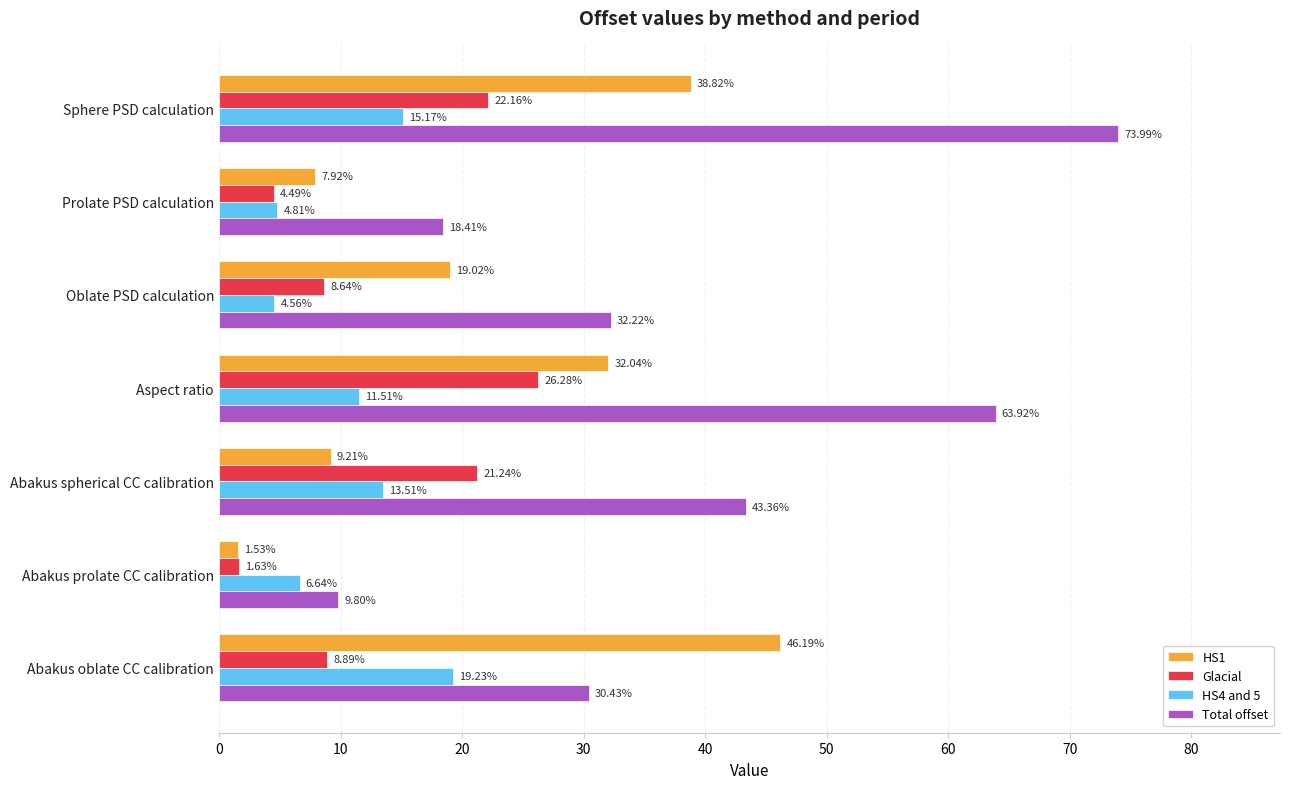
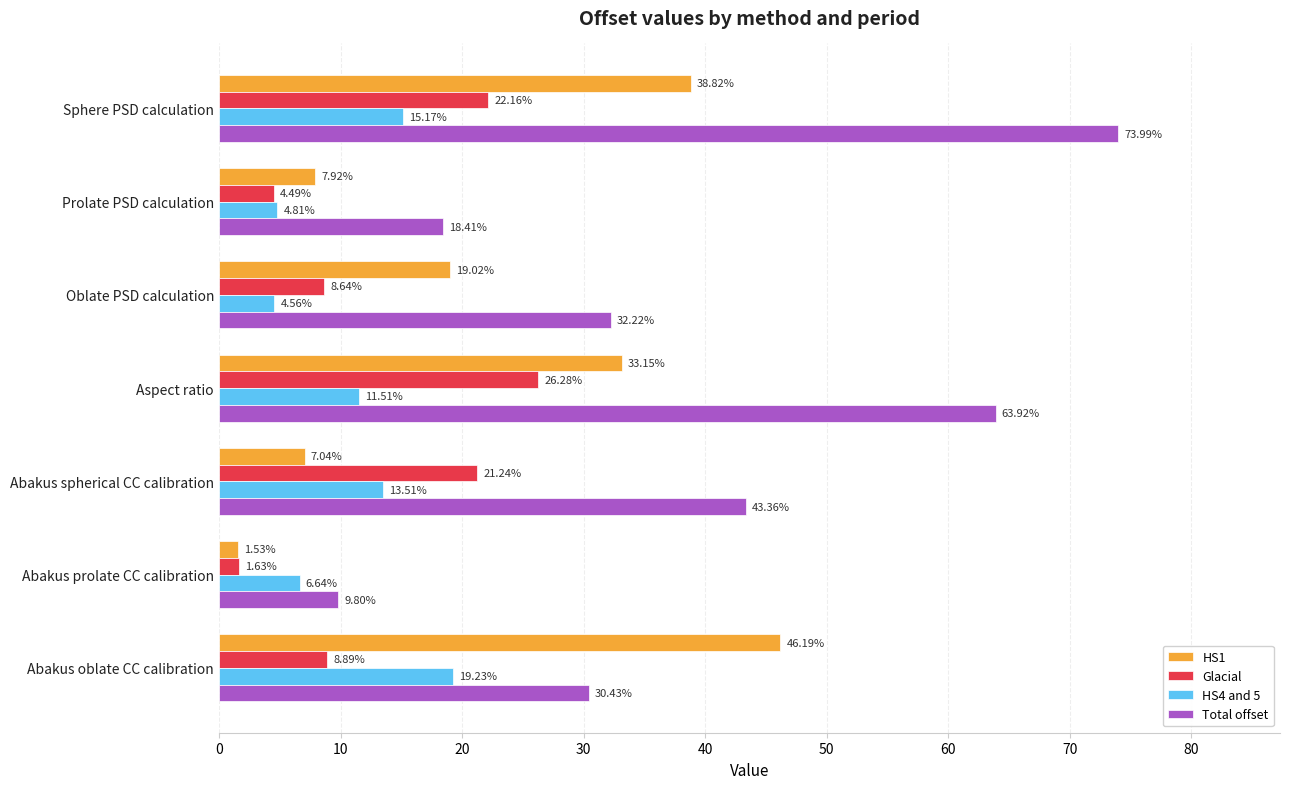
HS1, Aspect ratio: 32.04% -> 33.15%
HS1, Abakus spherical CC calibration: 9.21% -> 7.04%
